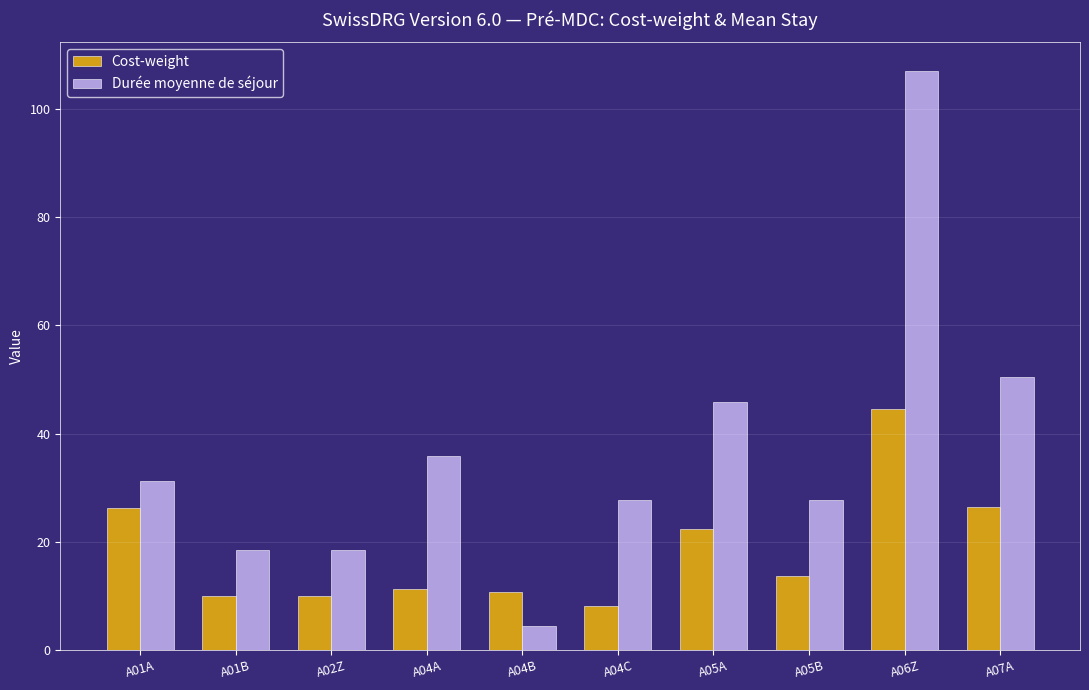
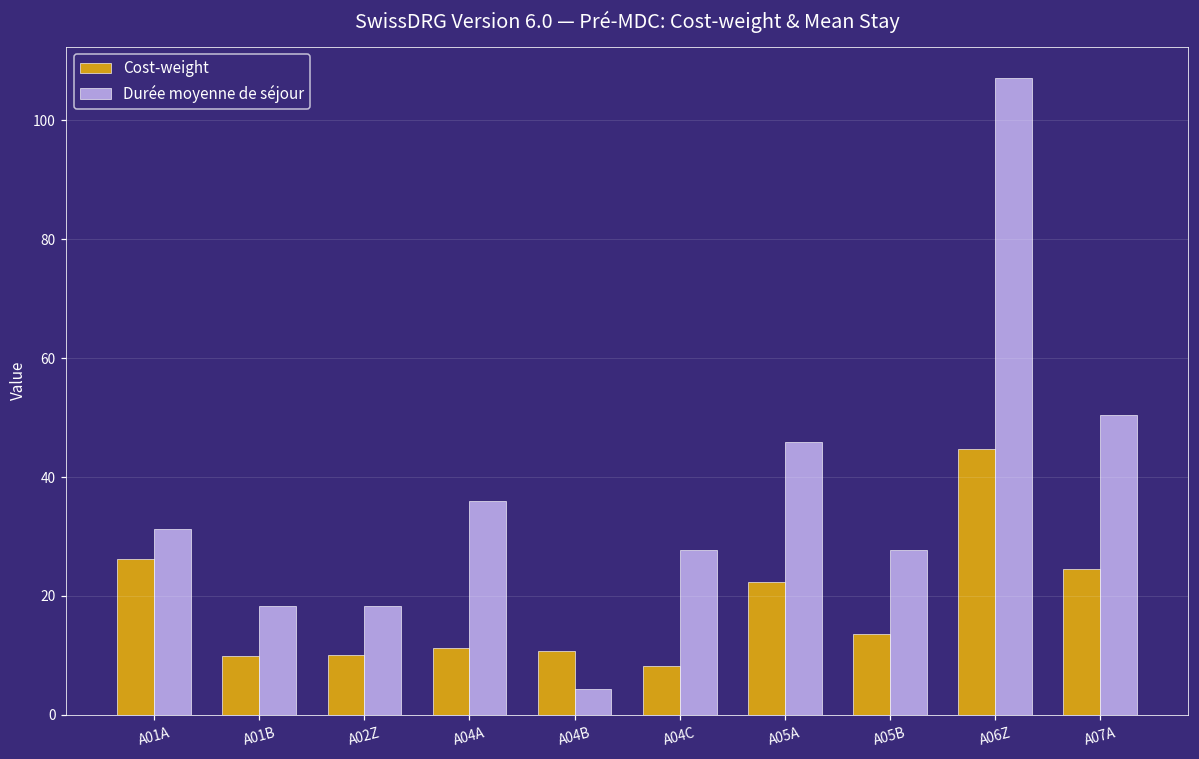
Cost-weight, A07A: 27 -> 25
